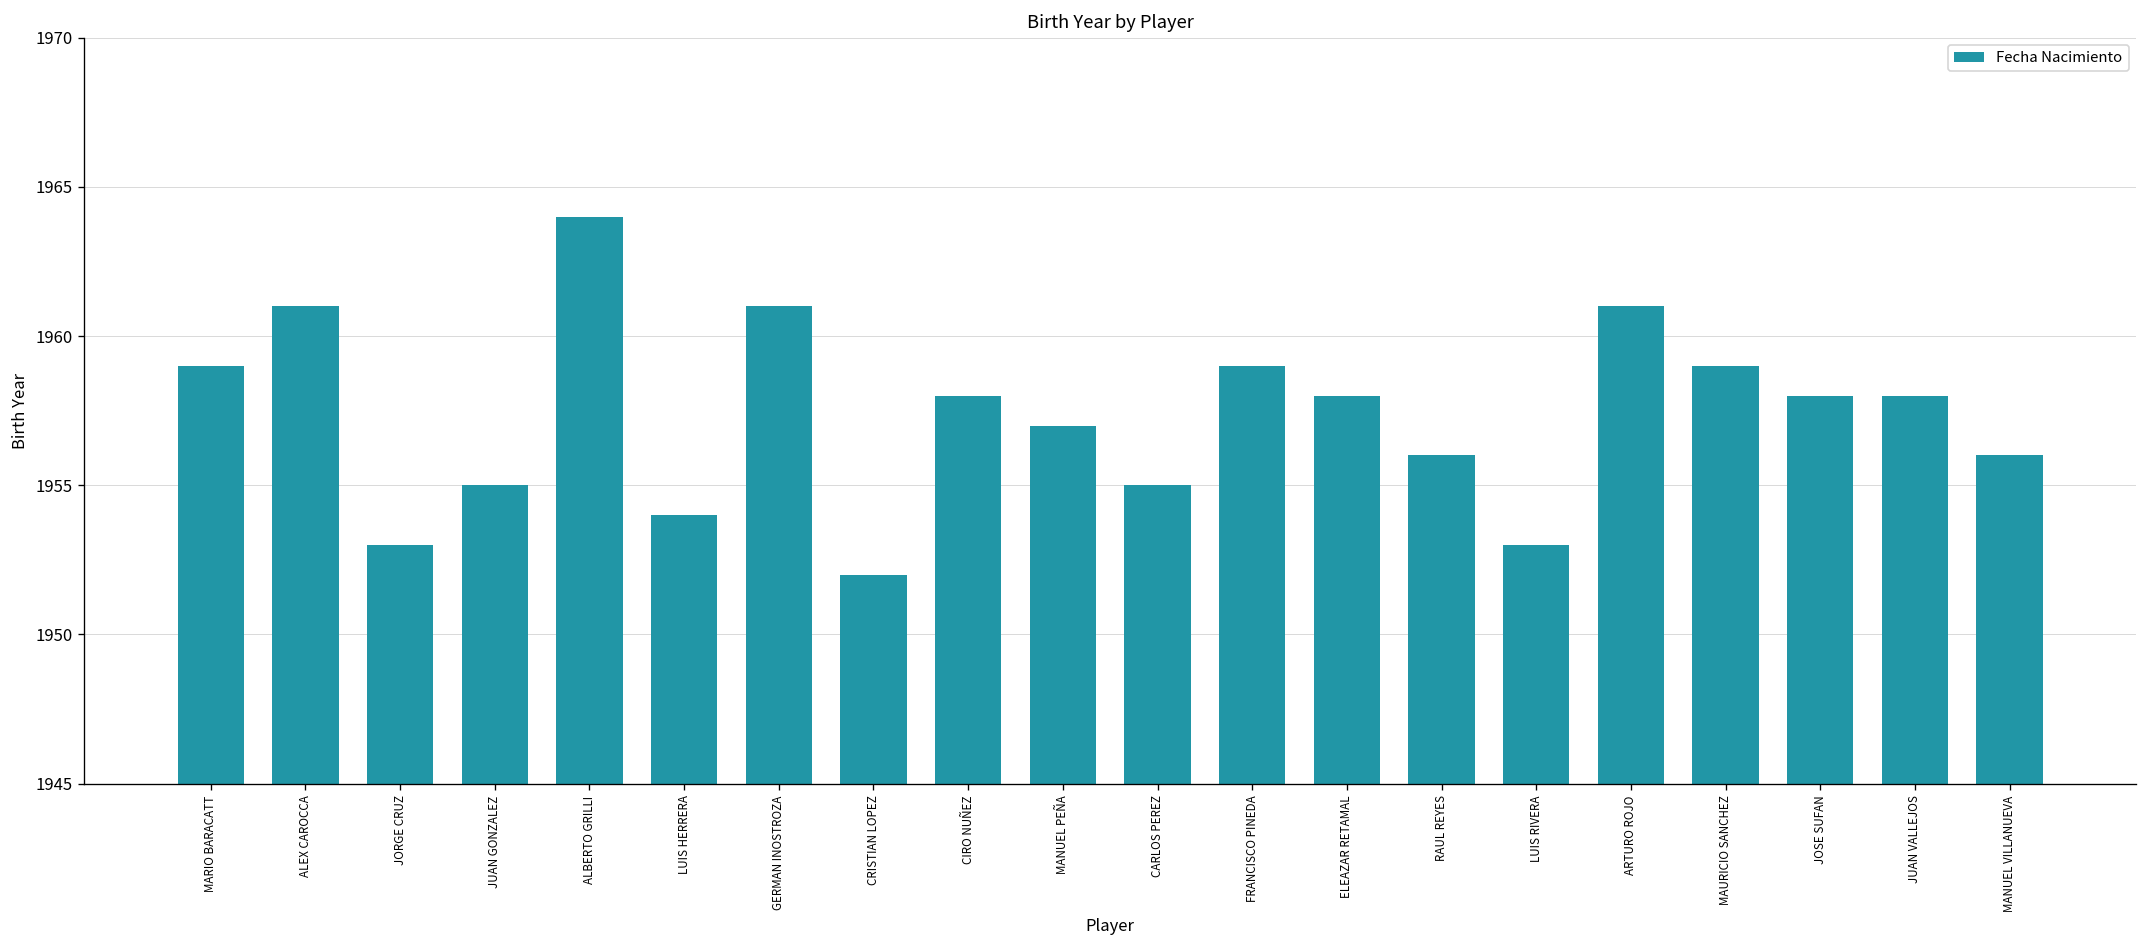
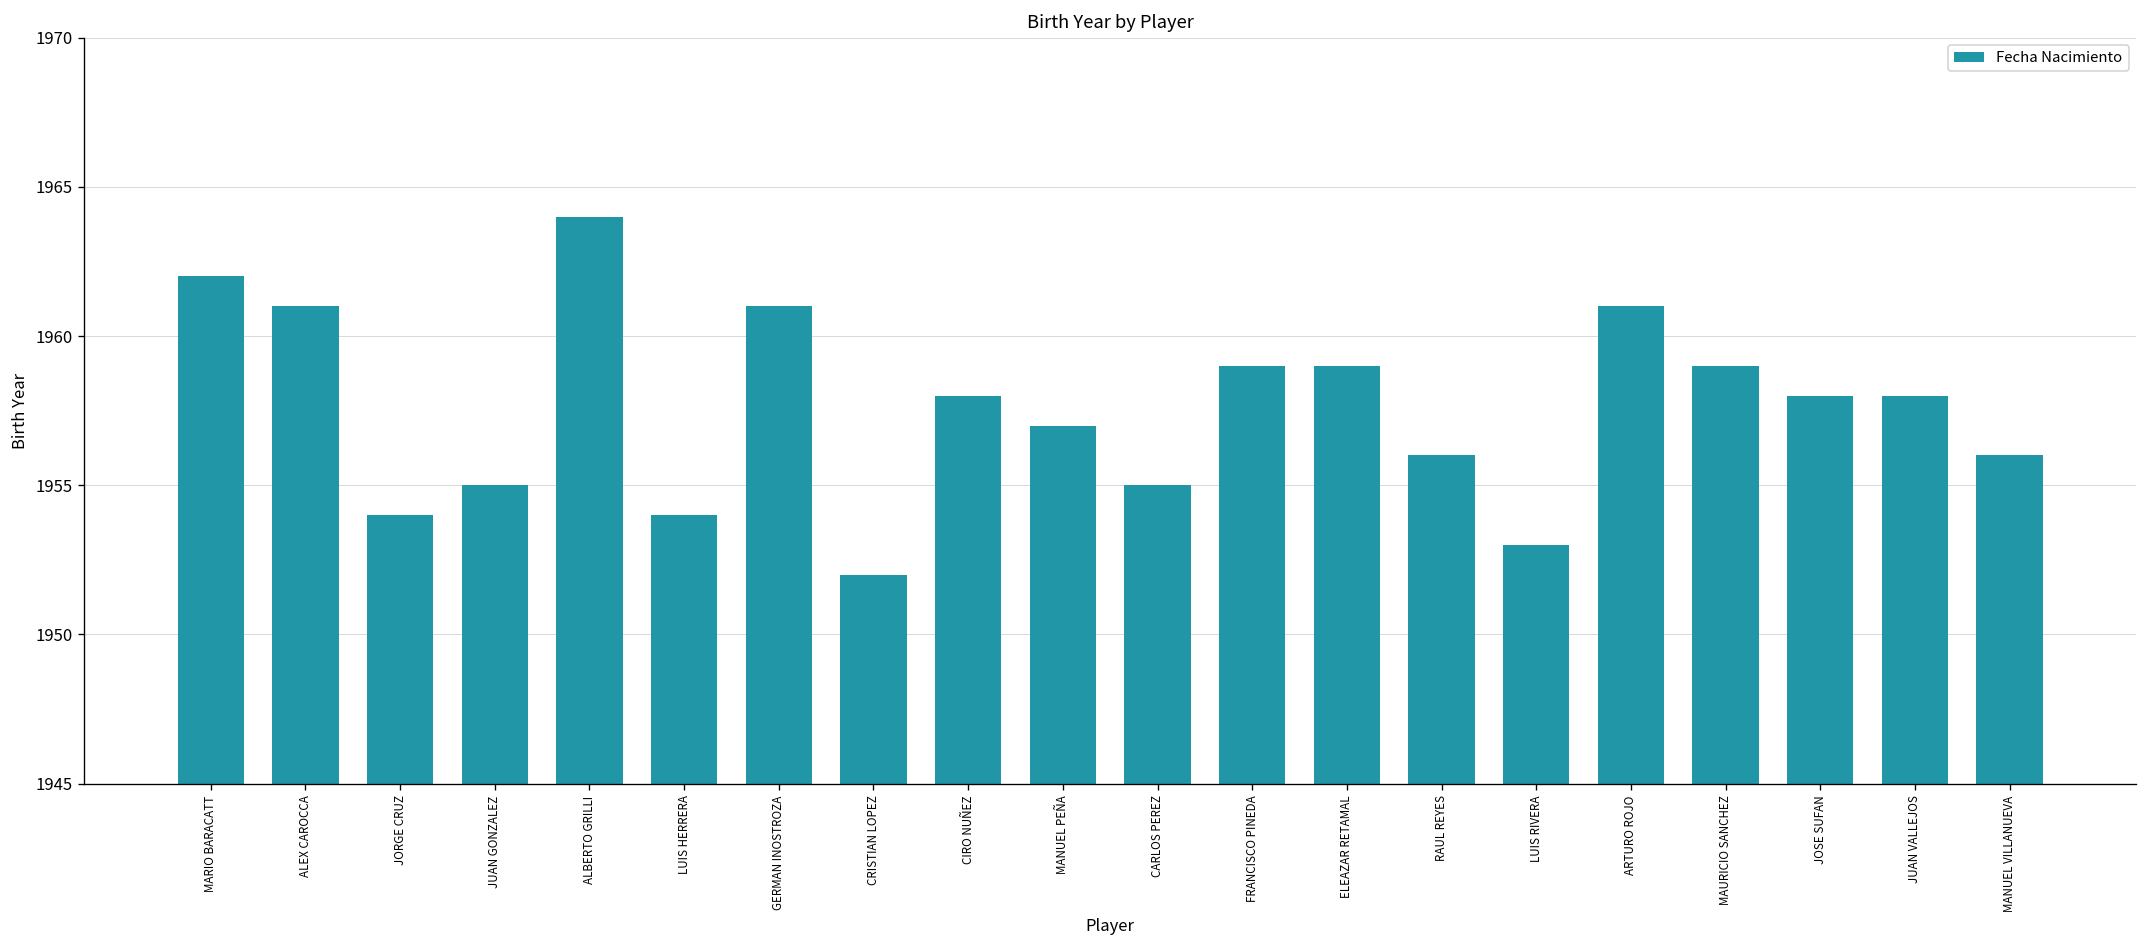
MARIO BARACATT: 1959 -> 1962
JORGE CRUZ: 1953 -> 1954
ELEAZAR RETAMAL: 1958 -> 1959
